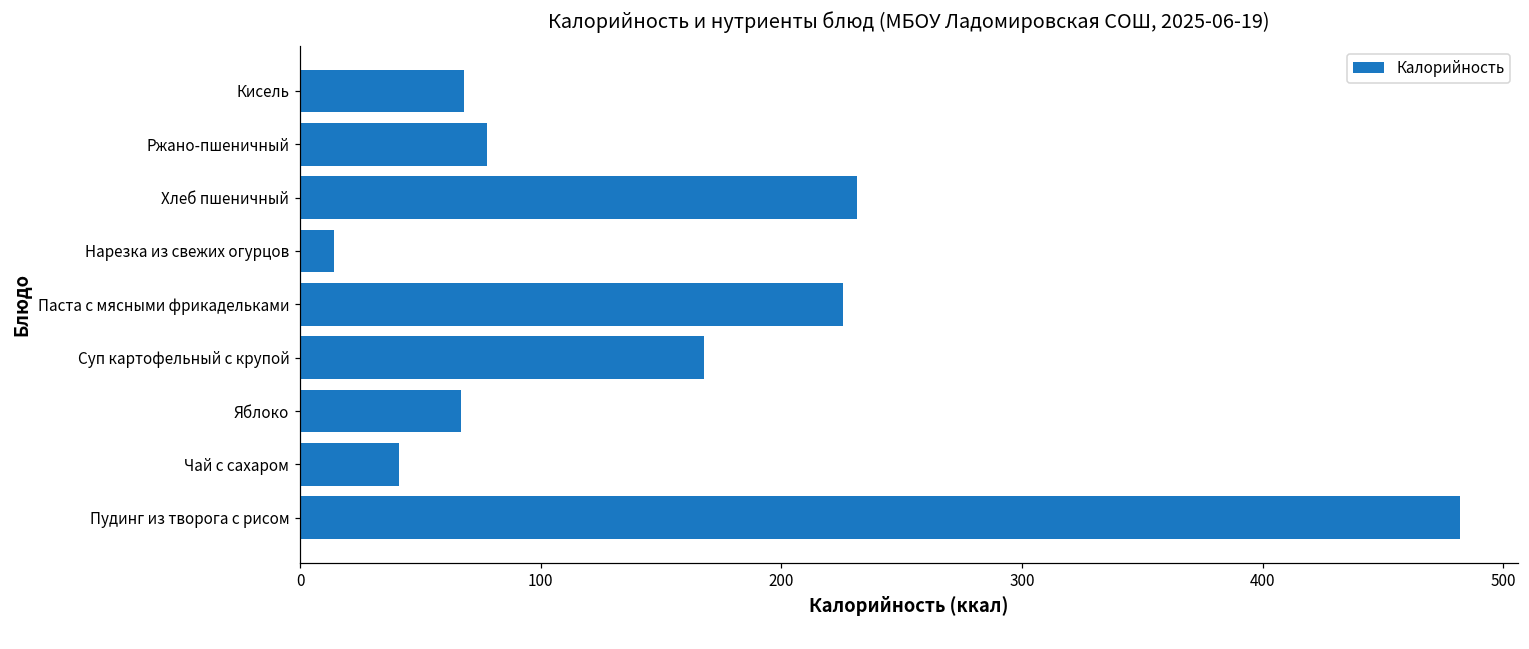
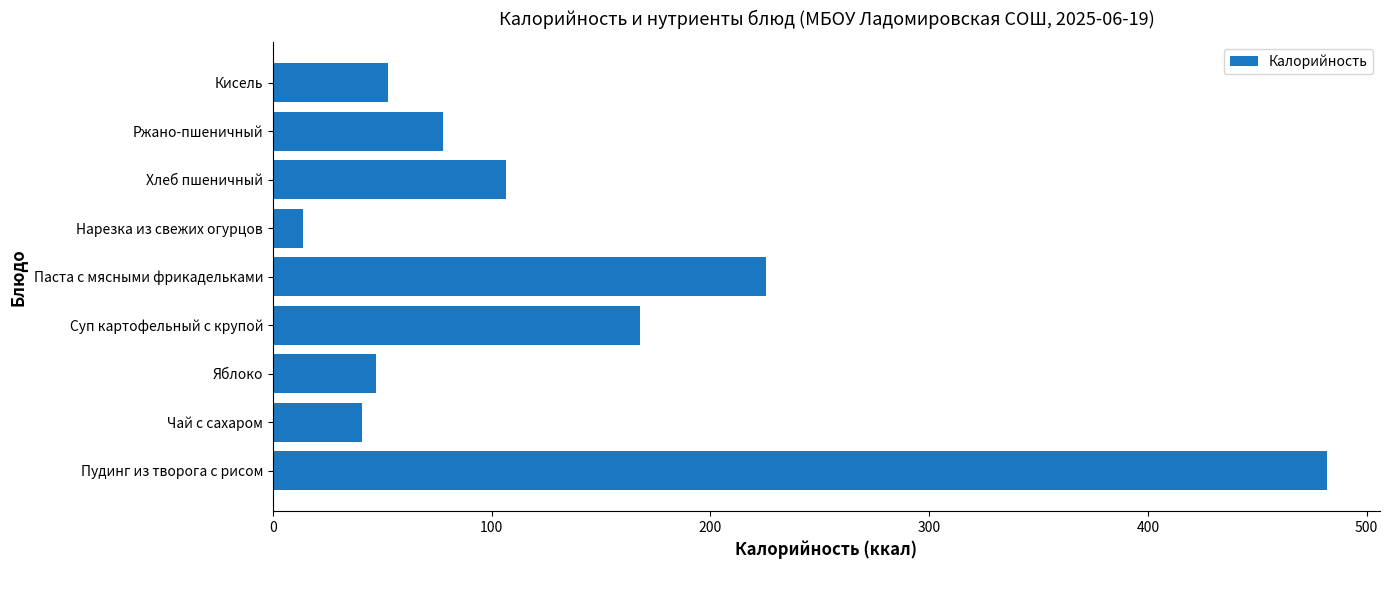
Кисель: 68 -> 53
Хлеб пшеничный: 231 -> 107
Яблоко: 67 -> 47
